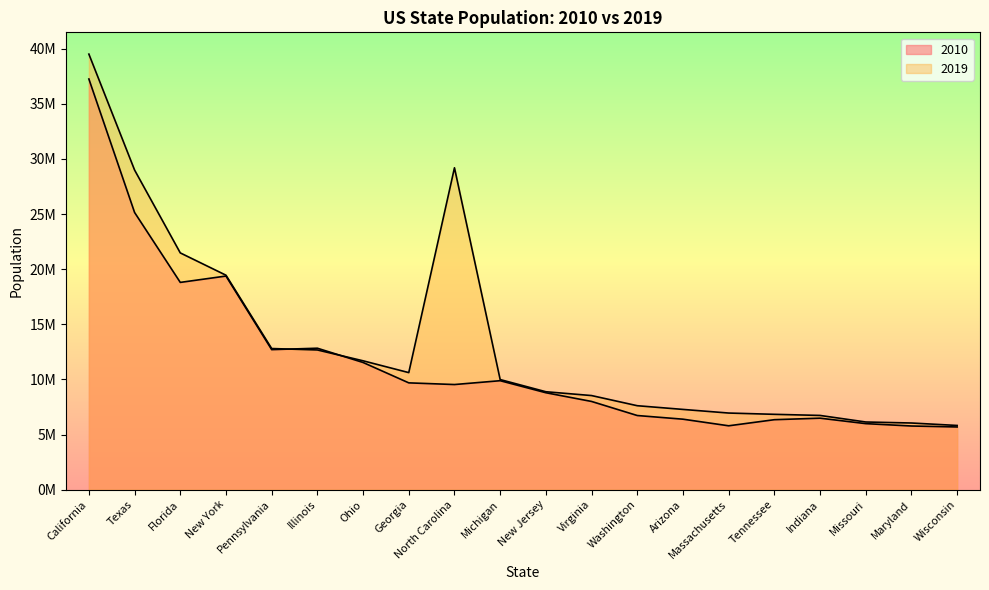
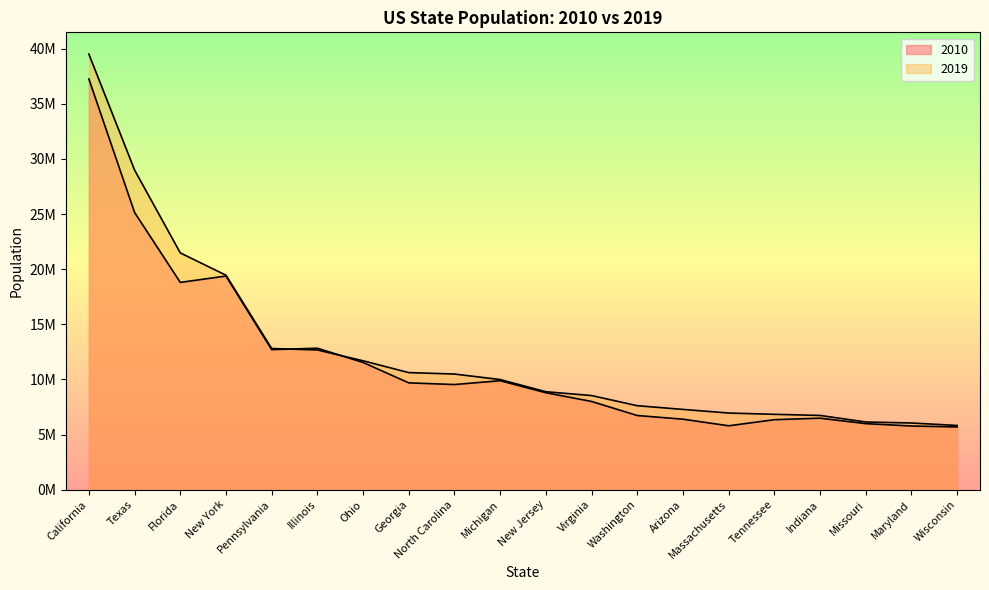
2019, North Carolina: 29200000 -> 10500000
